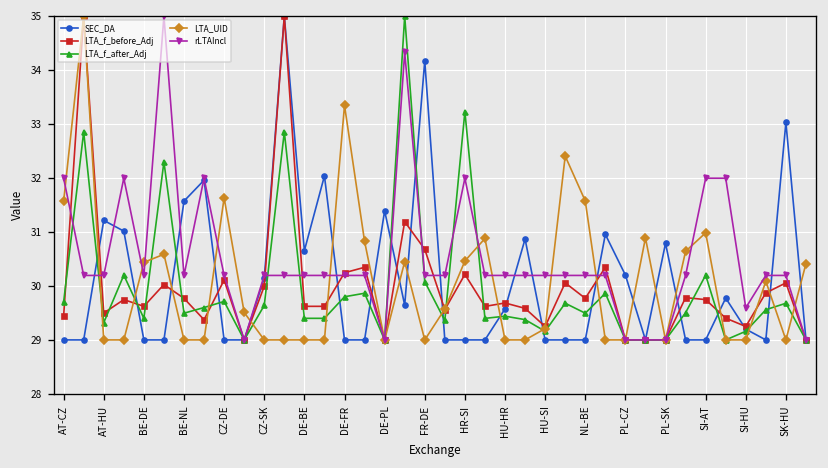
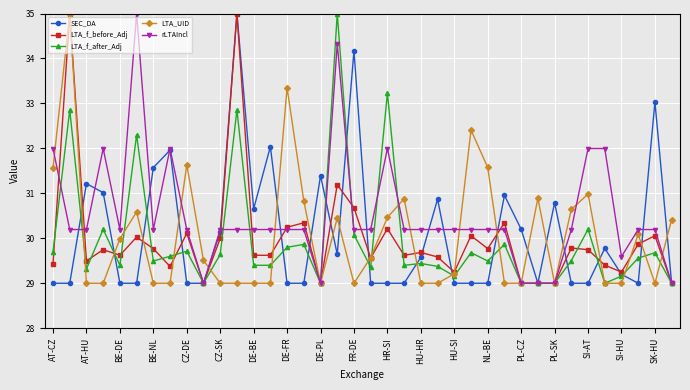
LTA_UID, BE-DE: 30.4 -> 30.0
